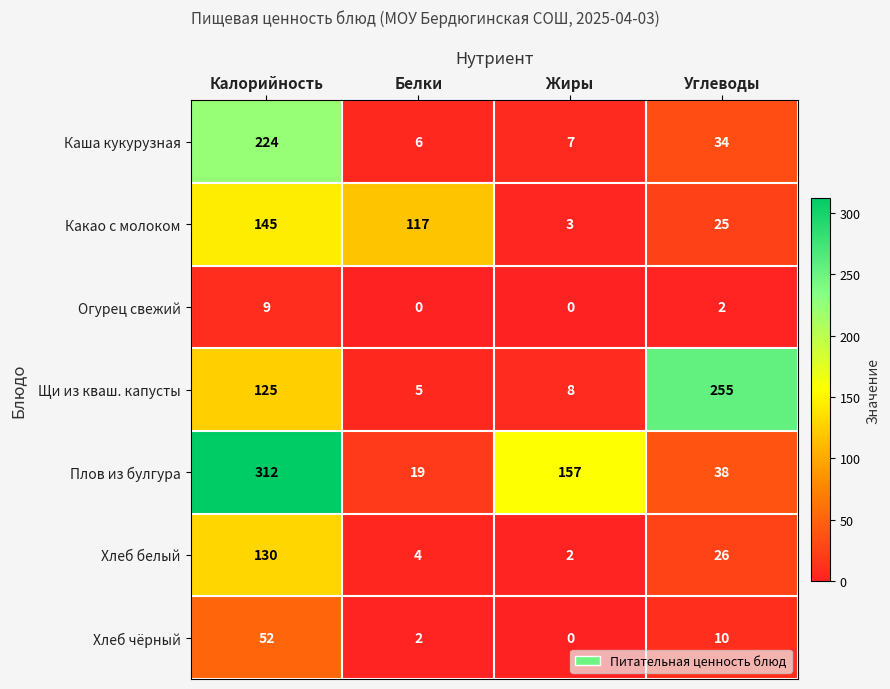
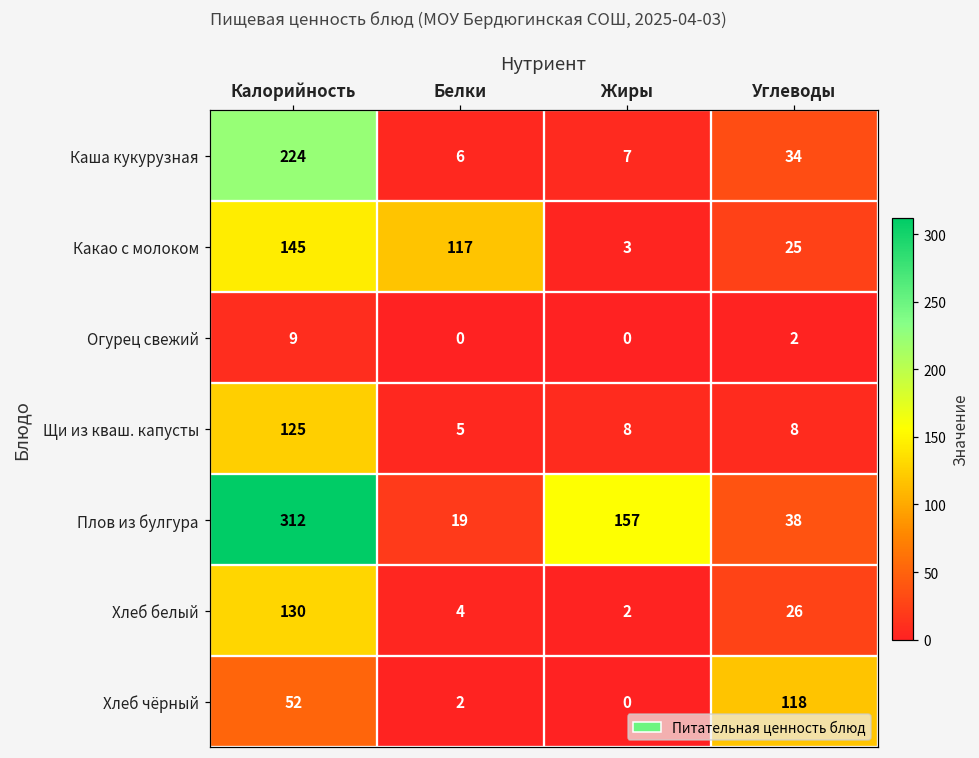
Щи из кваш. капусты, Углеводы: 255 -> 8
Хлеб чёрный, Углеводы: 10 -> 118
